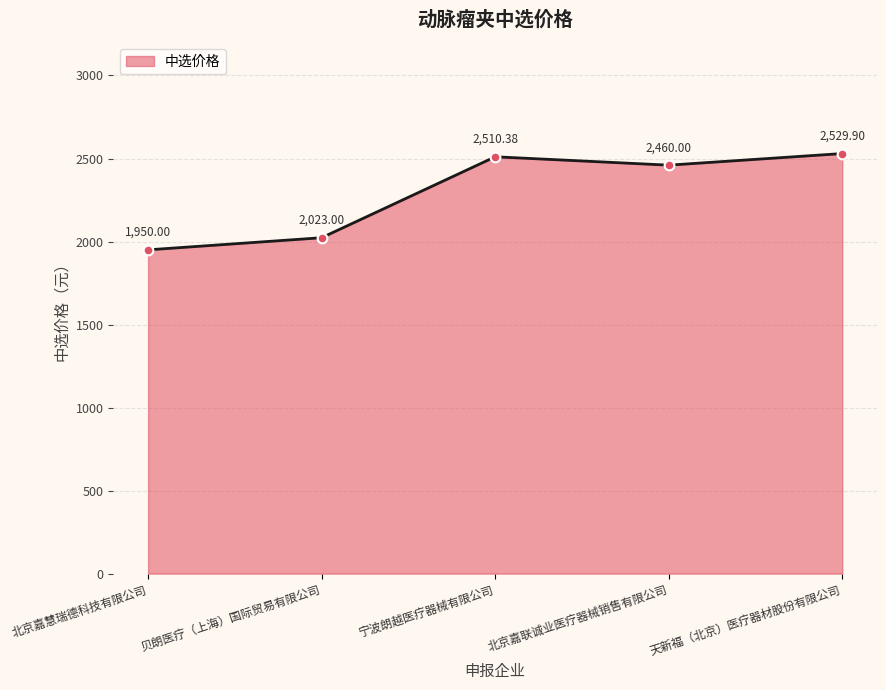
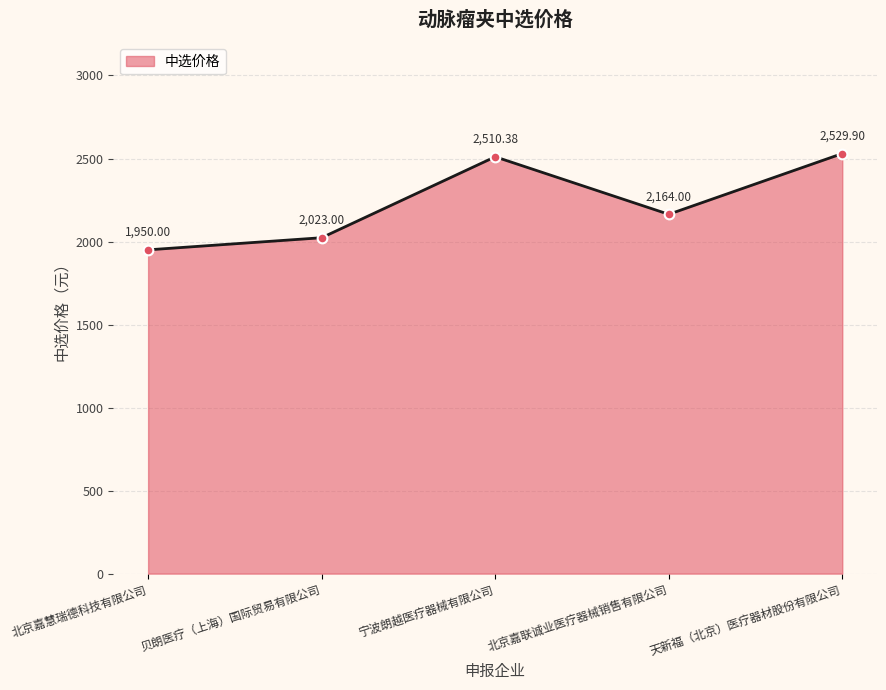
北京嘉联诚业医疗器械销售有限公司: 2,460.00 -> 2,164.00
